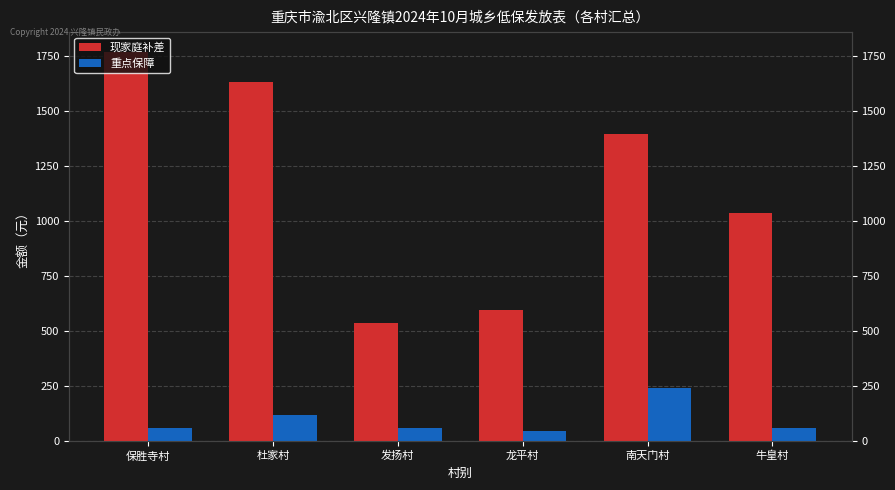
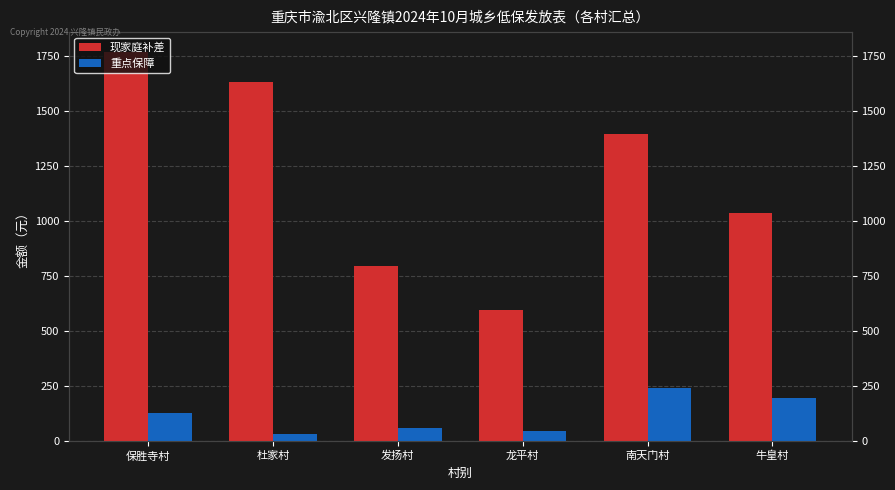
重点保障, 保胜寺村: 60 -> 130
重点保障, 杜家村: 120 -> 30
现家庭补差, 发扬村: 540 -> 800
重点保障, 牛皇村: 60 -> 200
